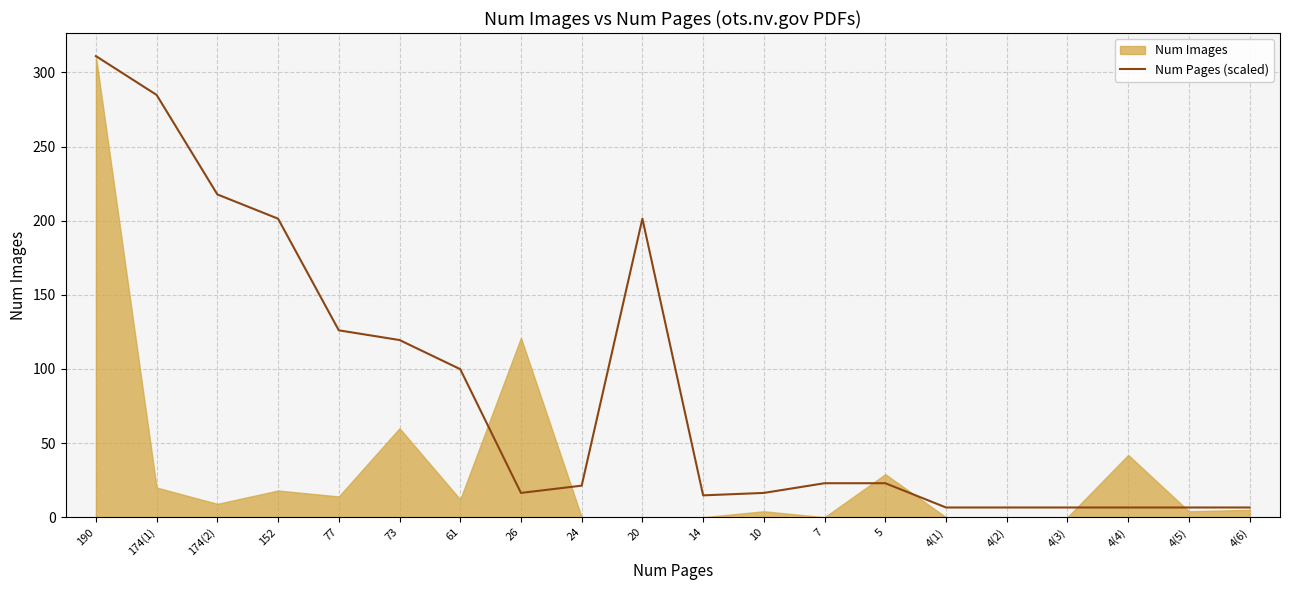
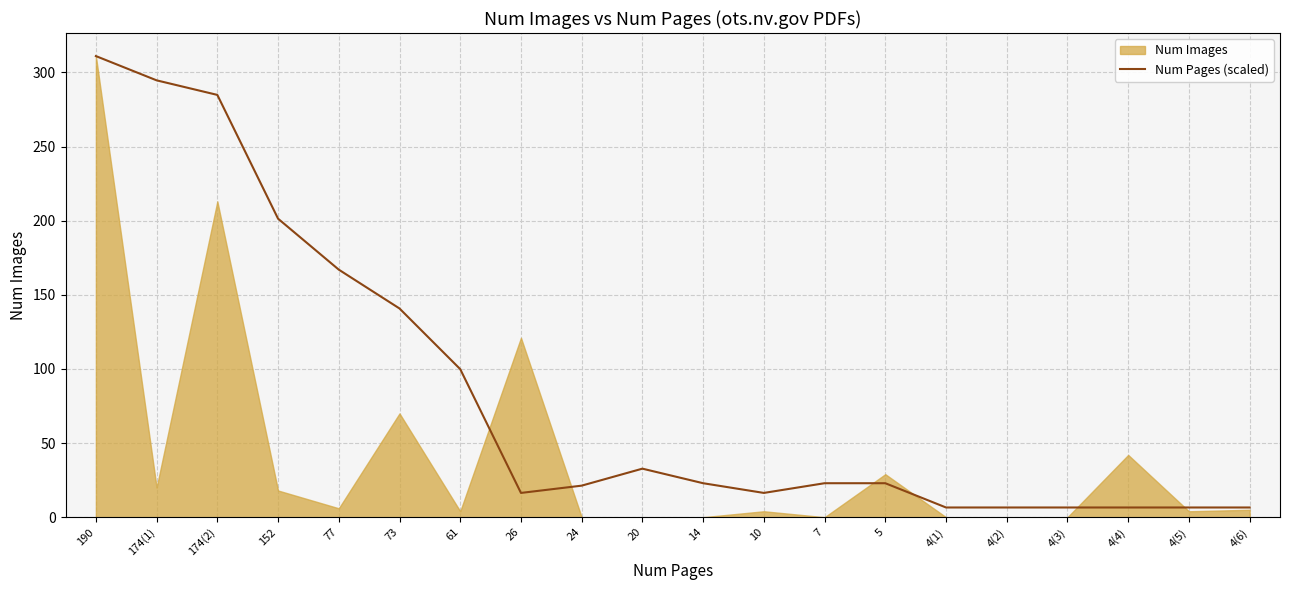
Num Pages (scaled), 174(1): 285 -> 295
Num Pages (scaled), 174(2): 218 -> 285
Num Images, 174(2): 9 -> 213
Num Pages (scaled), 77: 126 -> 167
Num Images, 77: 14 -> 6
Num Pages (scaled), 73: 119 -> 141
Num Images, 73: 60 -> 70
Num Images, 61: 12 -> 4
Num Pages (scaled), 20: 201 -> 33
Num Pages (scaled), 14: 15 -> 23
